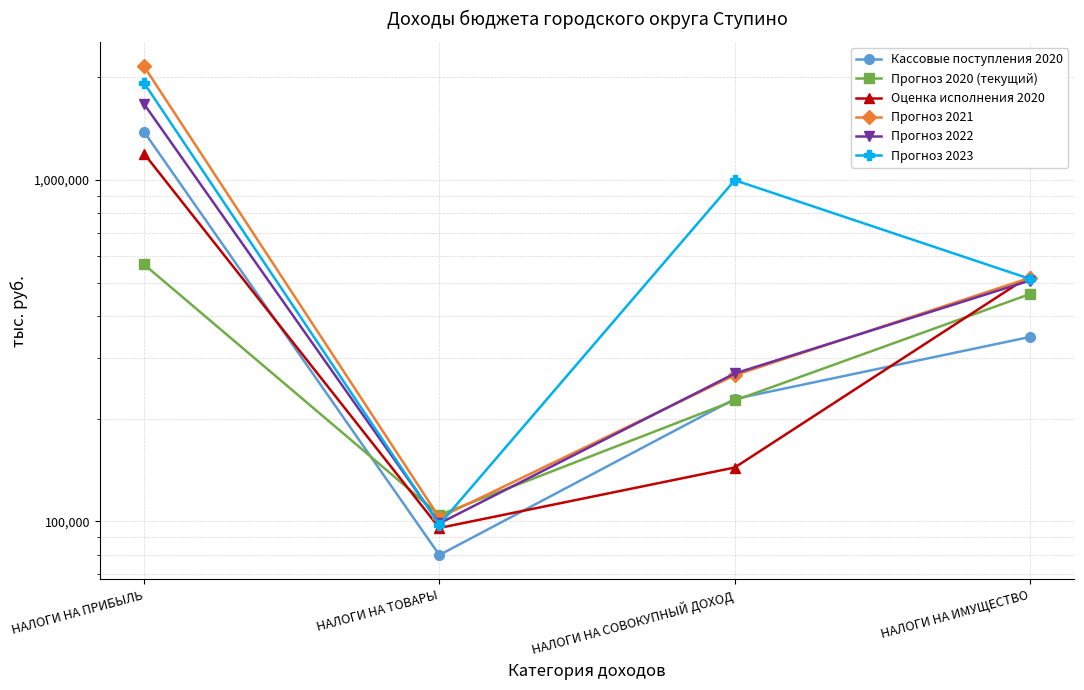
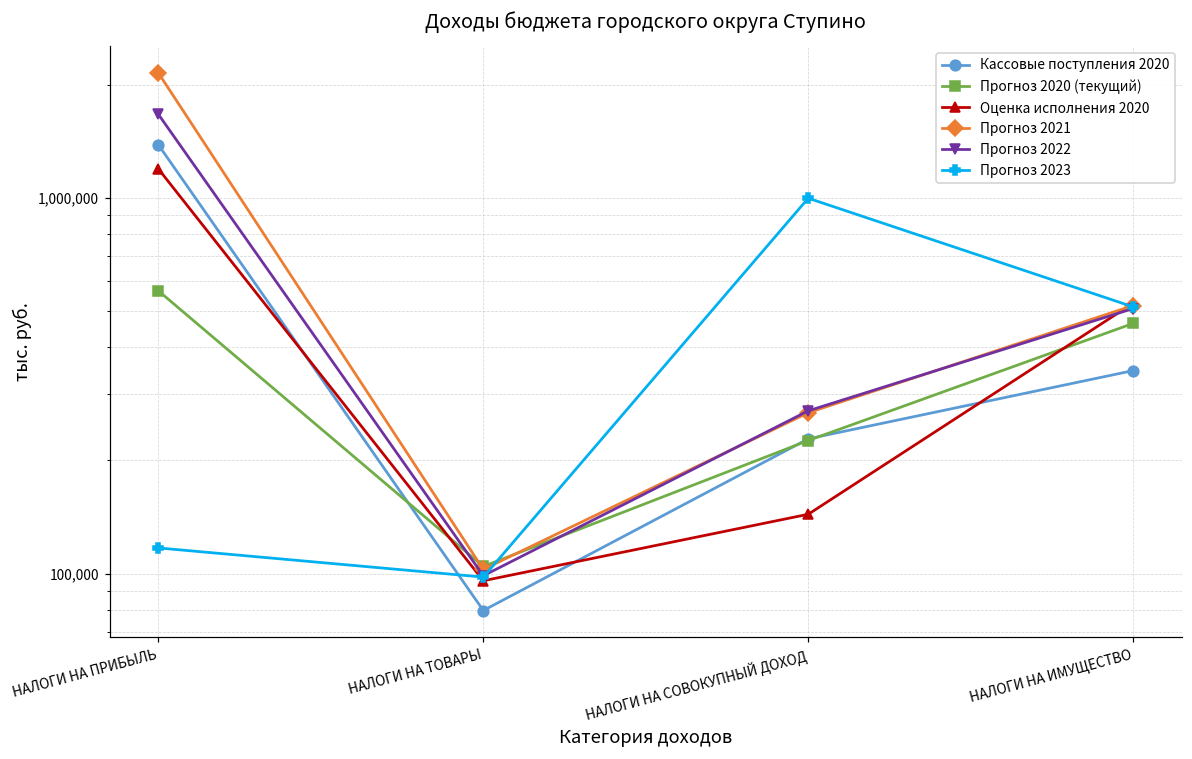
Прогноз 2023, НАЛОГИ НА ПРИБЫЛЬ: 1,900,000 -> 117,000
